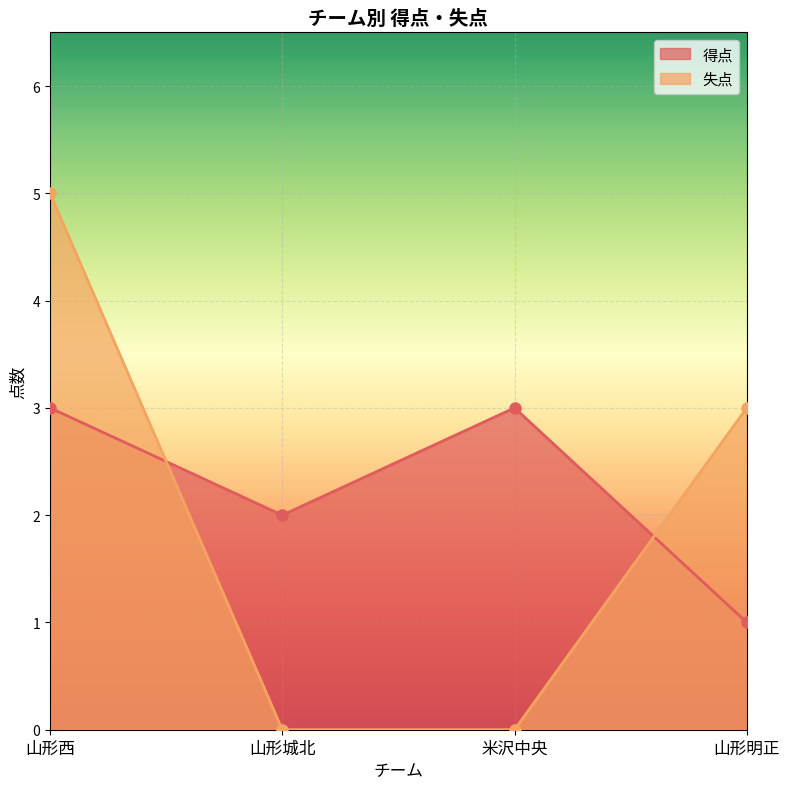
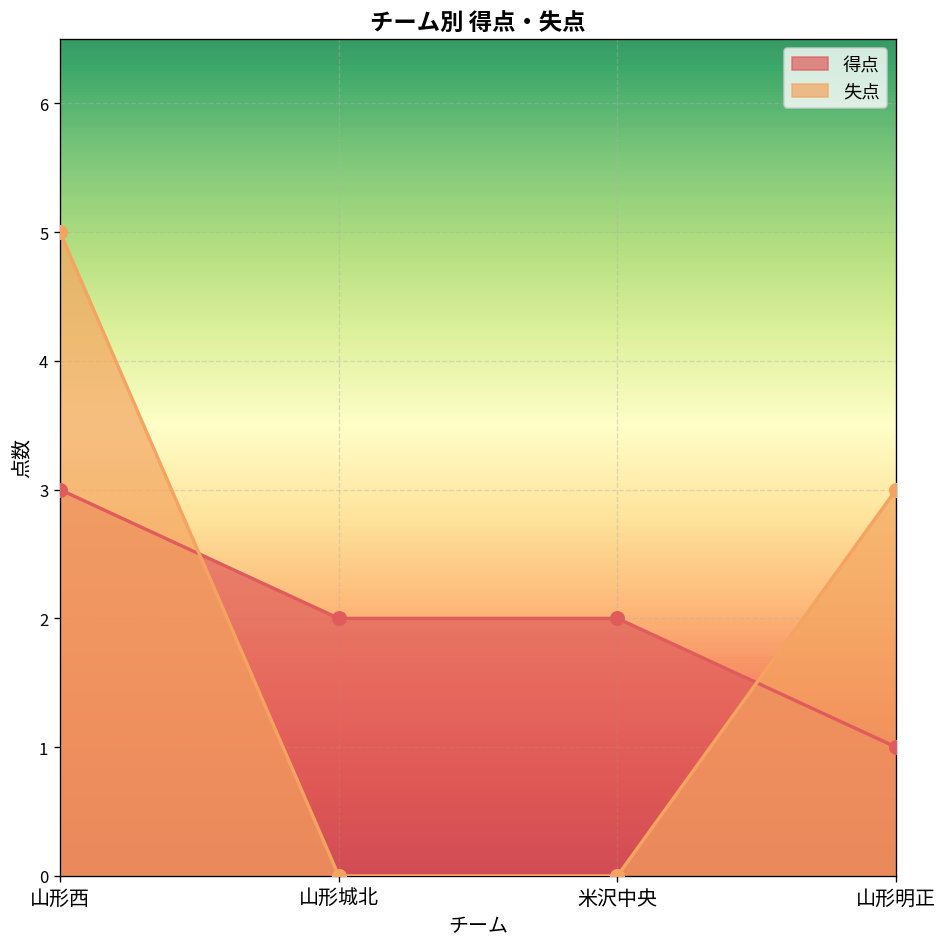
得点, 米沢中央: 3 -> 2
